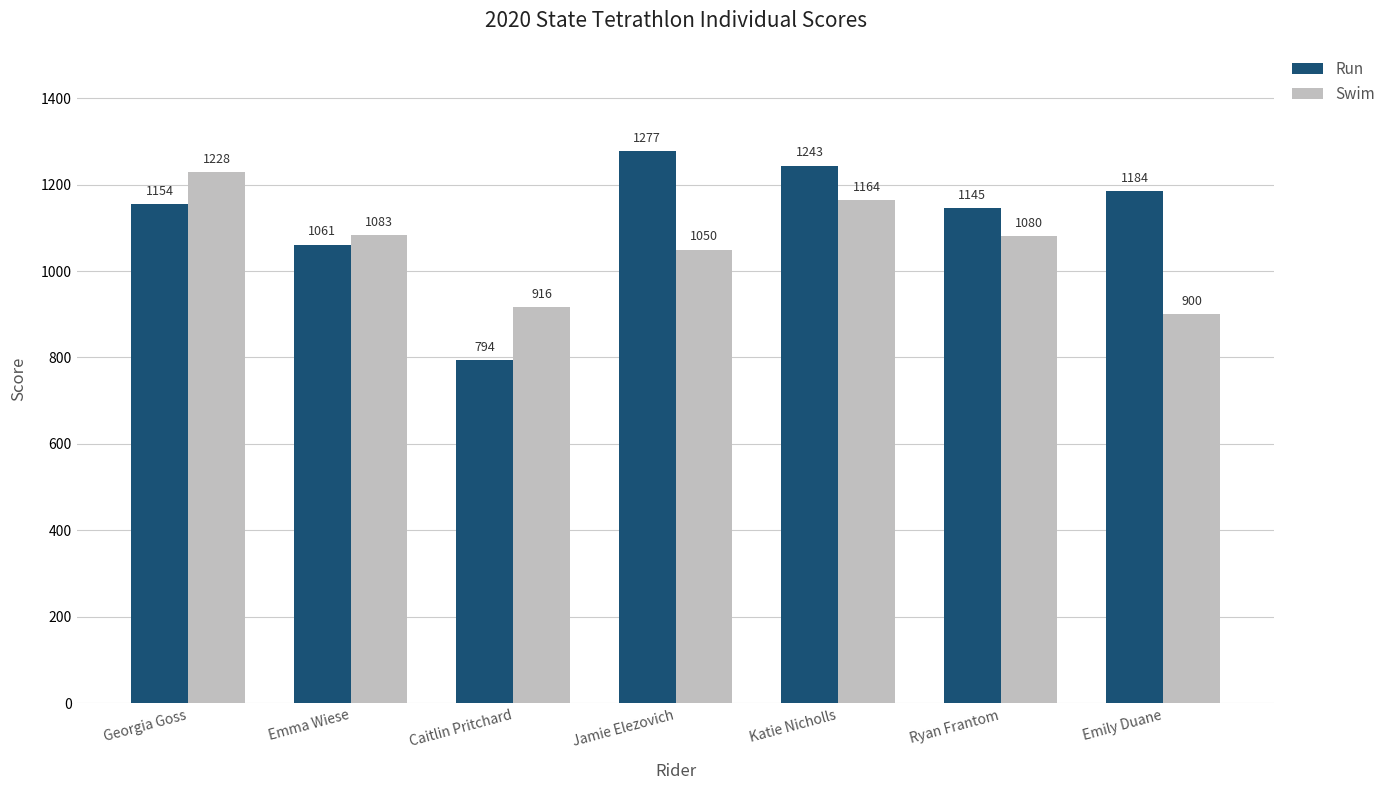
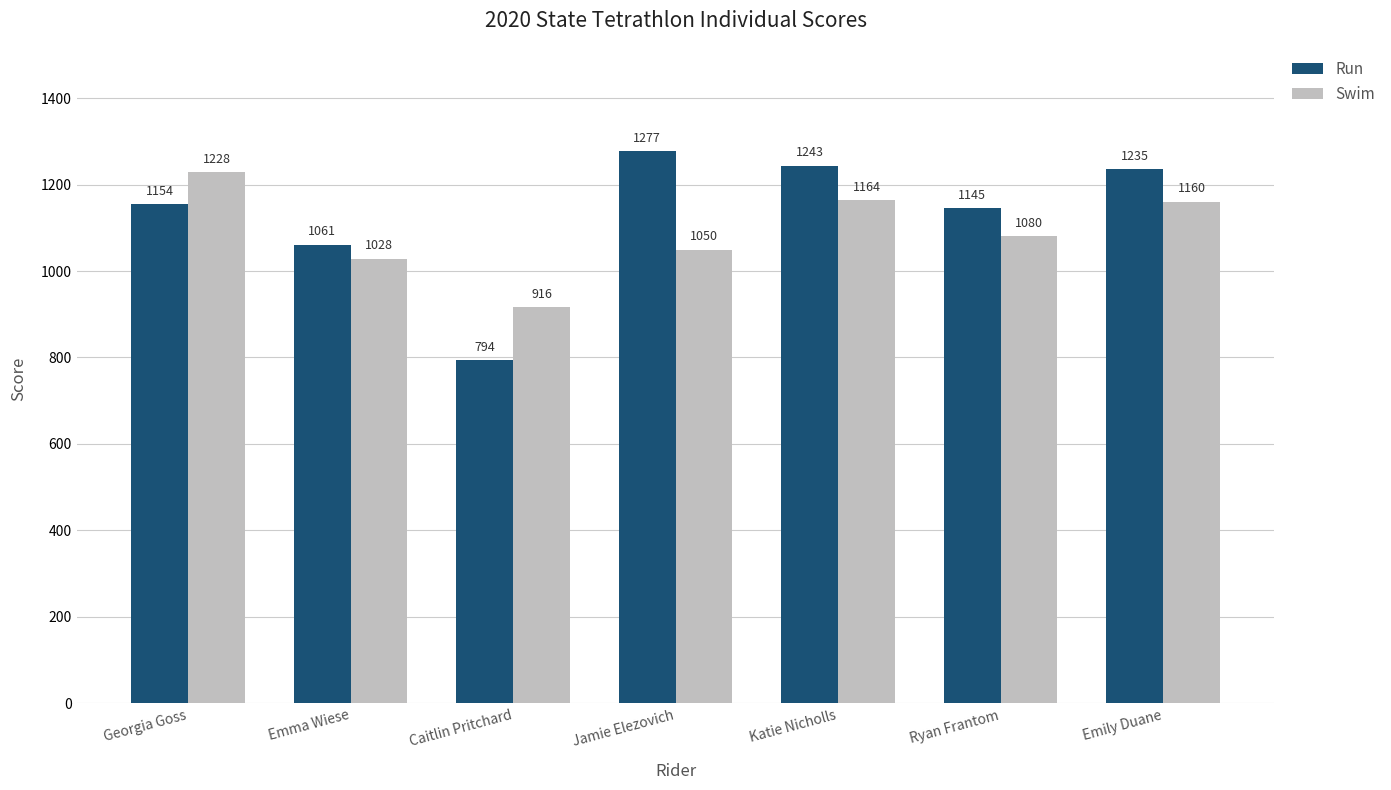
Swim, Emma Wiese: 1083 -> 1028
Run, Emily Duane: 1184 -> 1235
Swim, Emily Duane: 900 -> 1160
